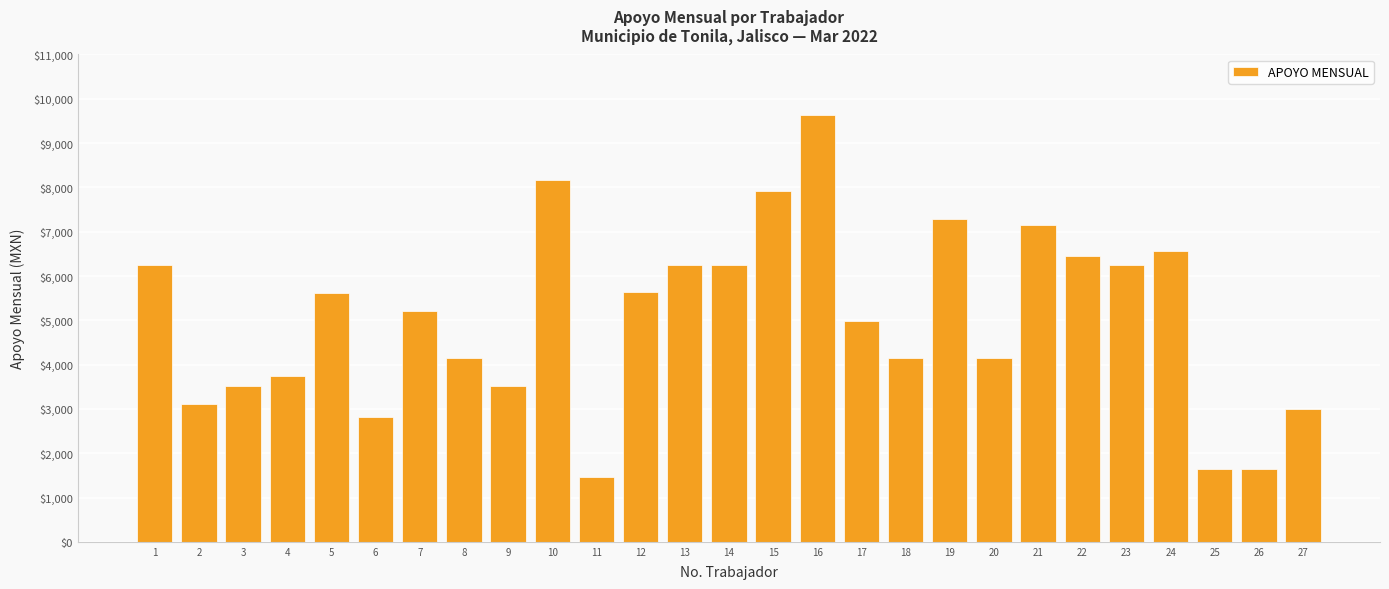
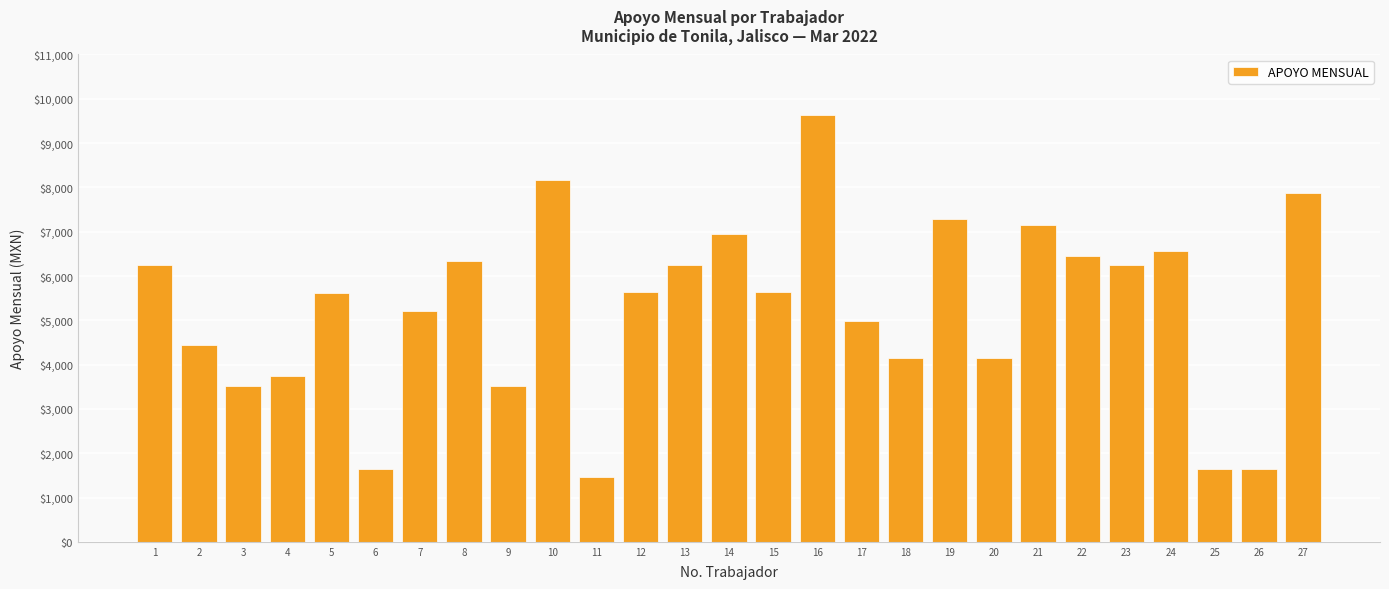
2: $3,100 -> $4,500
6: $2,800 -> $1,600
8: $4,200 -> $6,300
14: $6,200 -> $6,900
15: $7,900 -> $5,600
27: $3,000 -> $7,900
